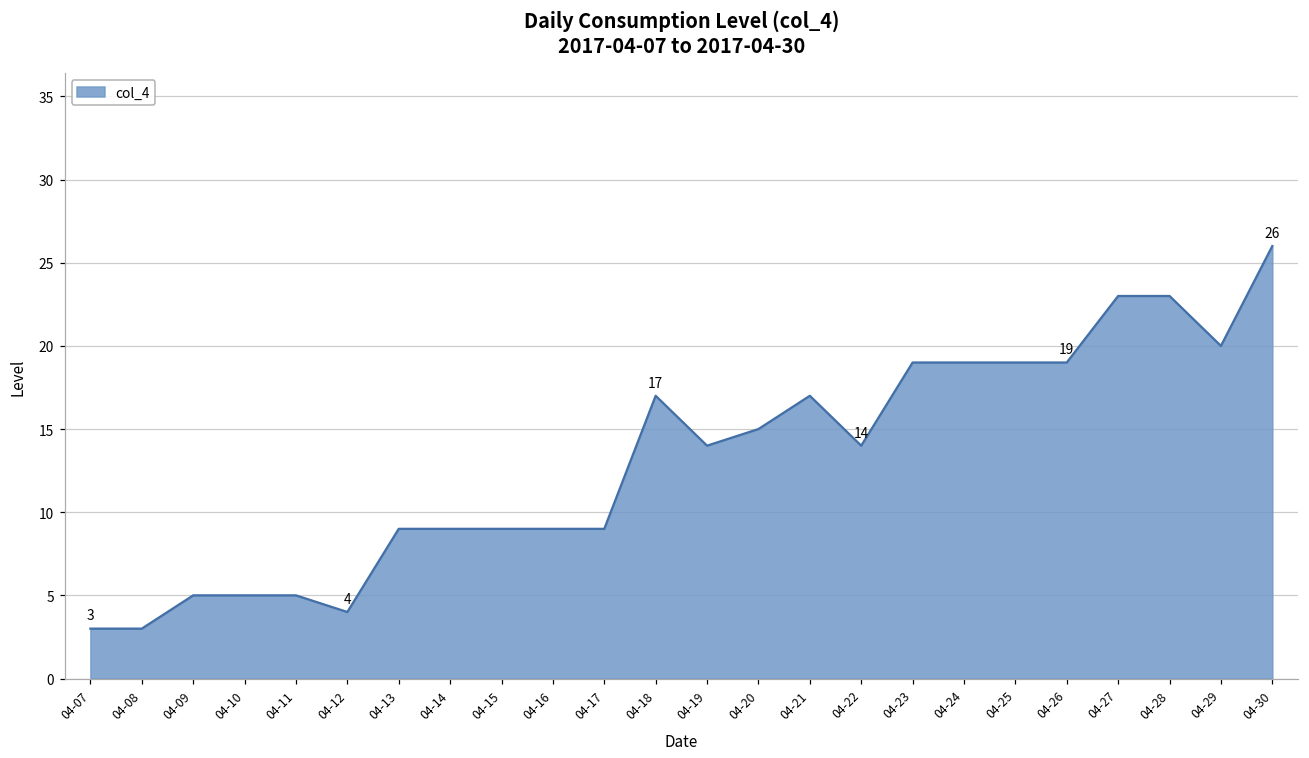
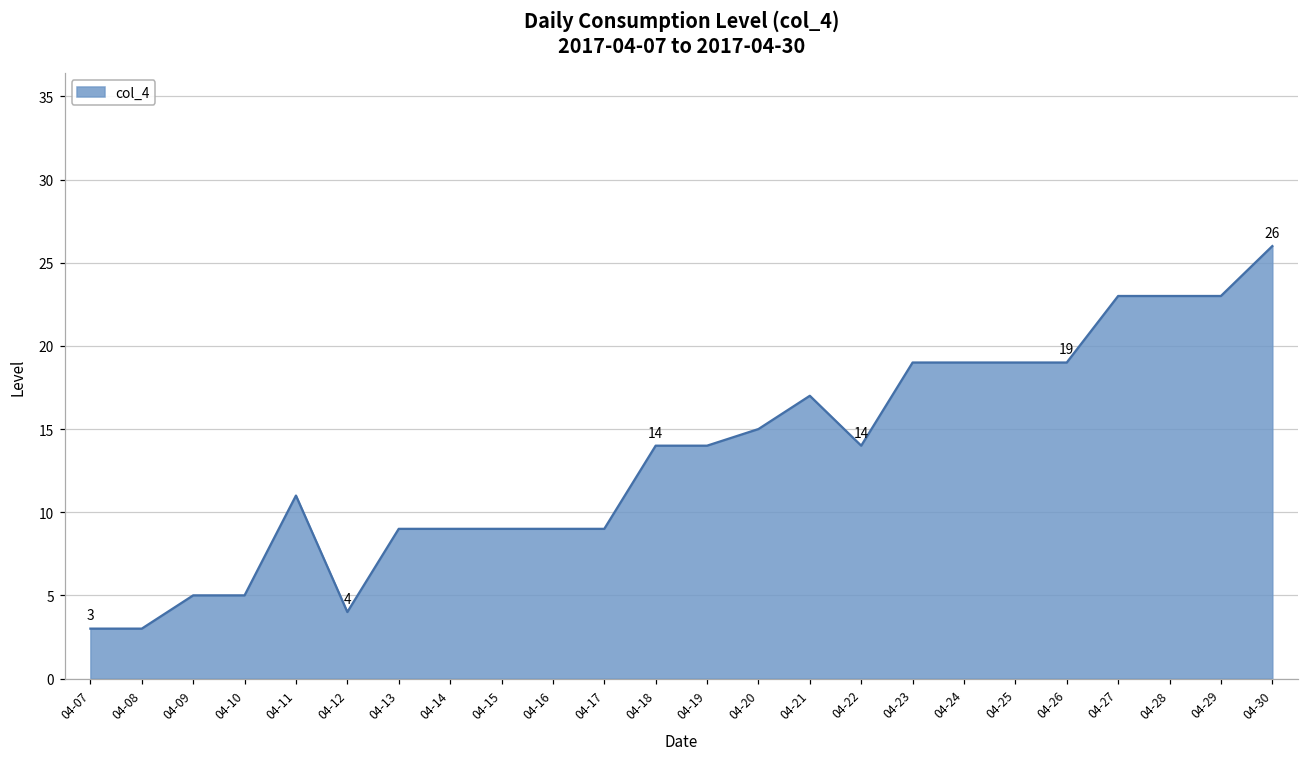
04-11: 5 -> 11
04-18: 17 -> 14
04-29: 20 -> 23
